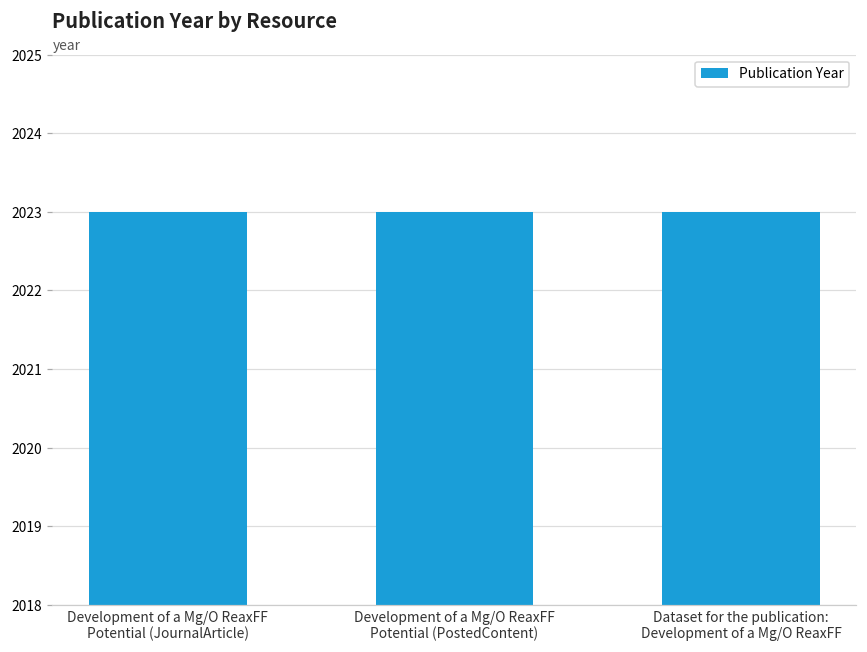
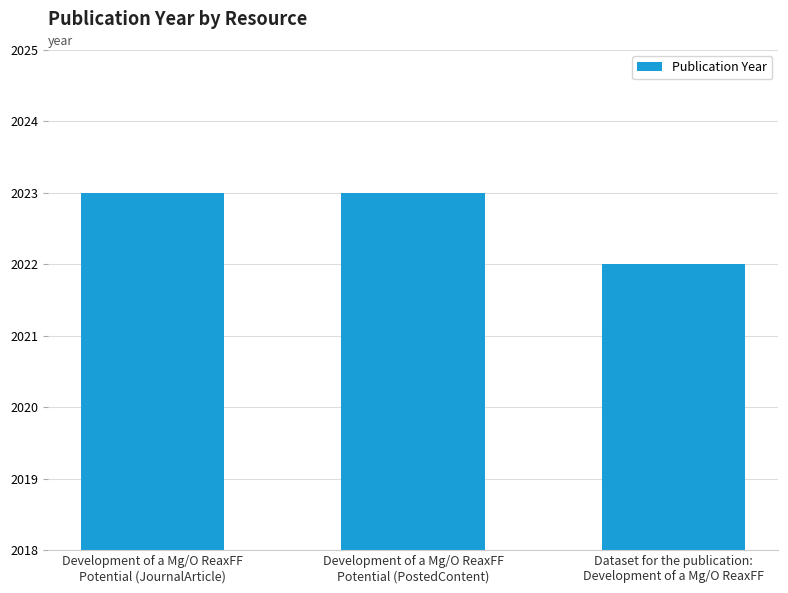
Dataset for the publication: Development of a Mg/O ReaxFF: 2023 -> 2022
